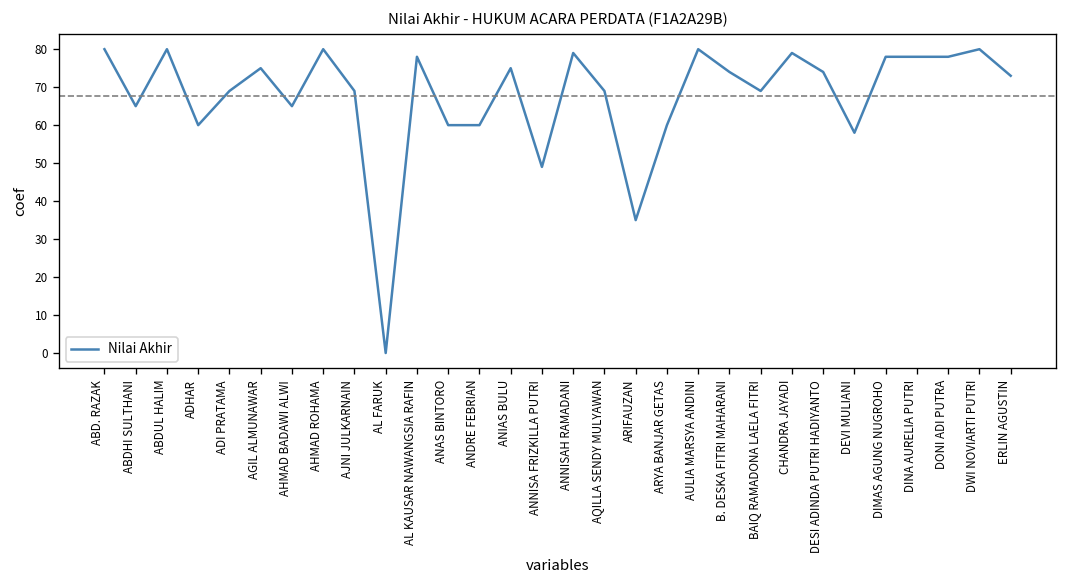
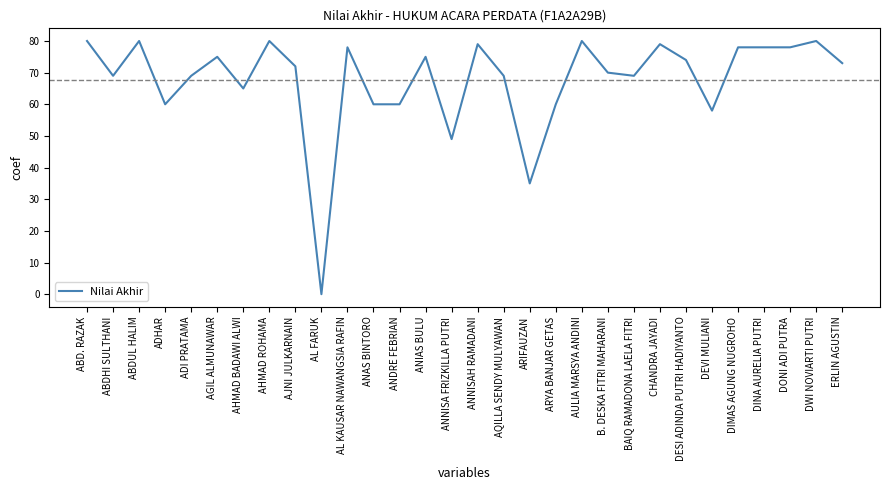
ABDHI SULTHANI: 65 -> 69
AJNI JULKARNAIN: 69 -> 72
B. DESKA FITRI MAHARANI: 74 -> 70
